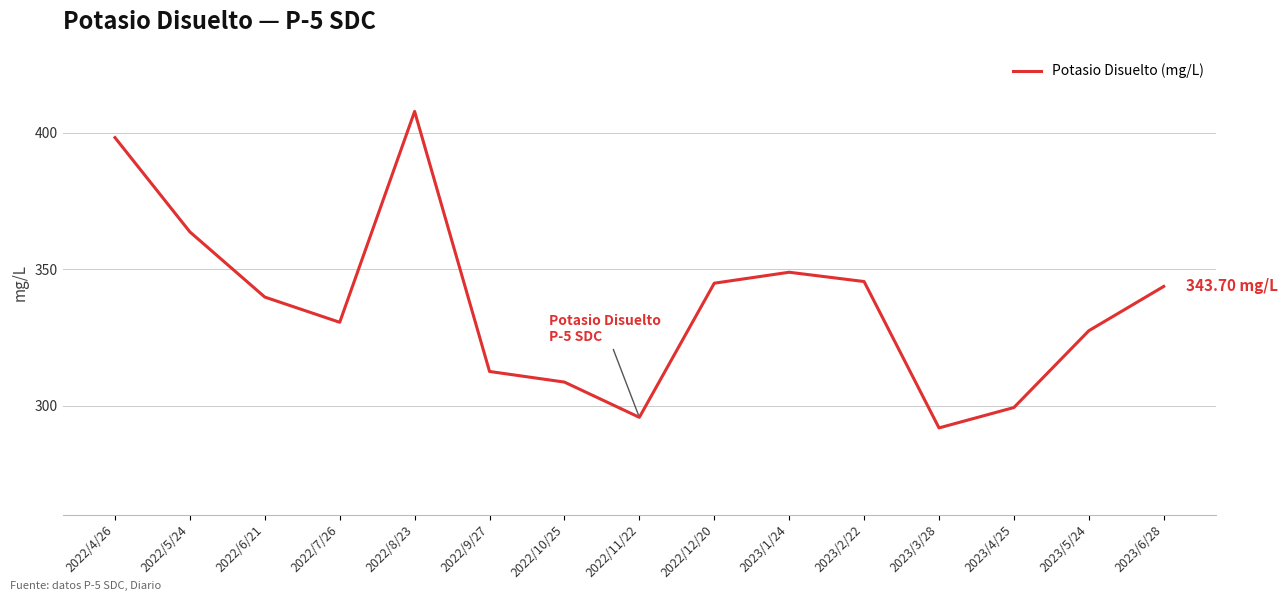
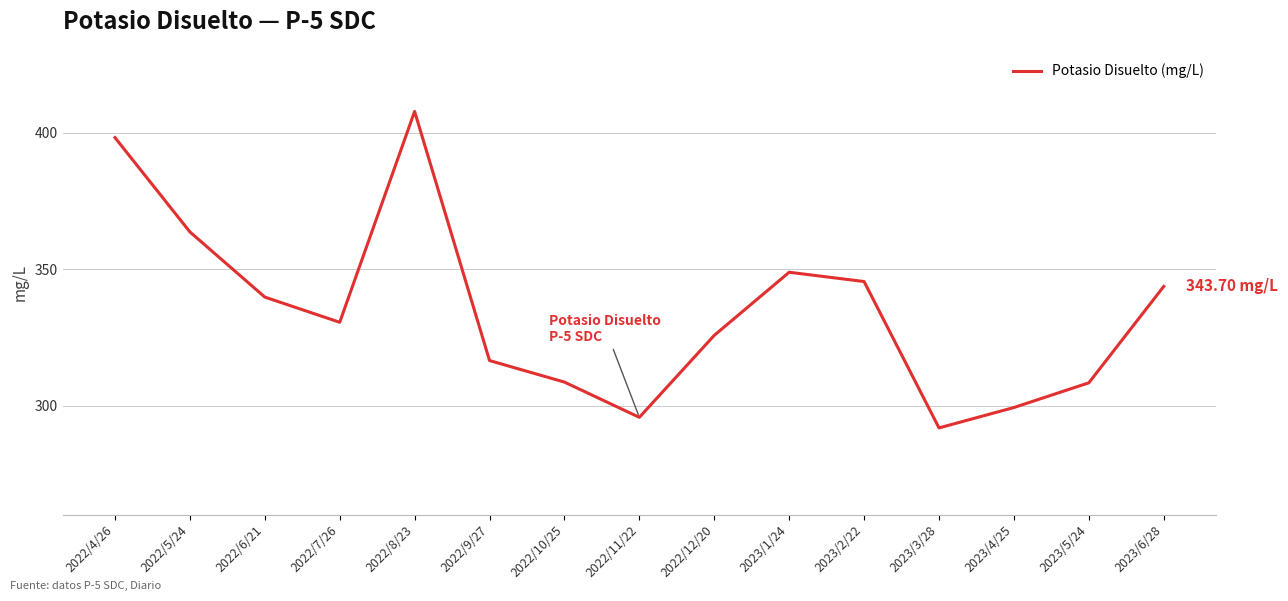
2022/9/27: 313 -> 317
2022/12/20: 345 -> 326
2023/5/24: 327 -> 308
